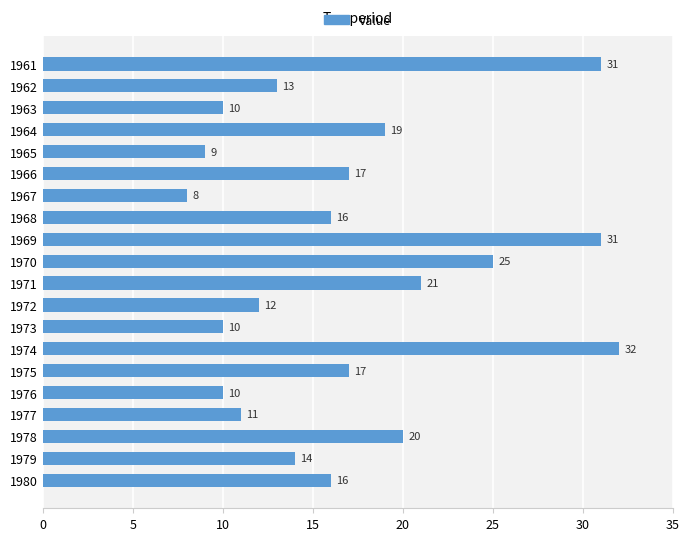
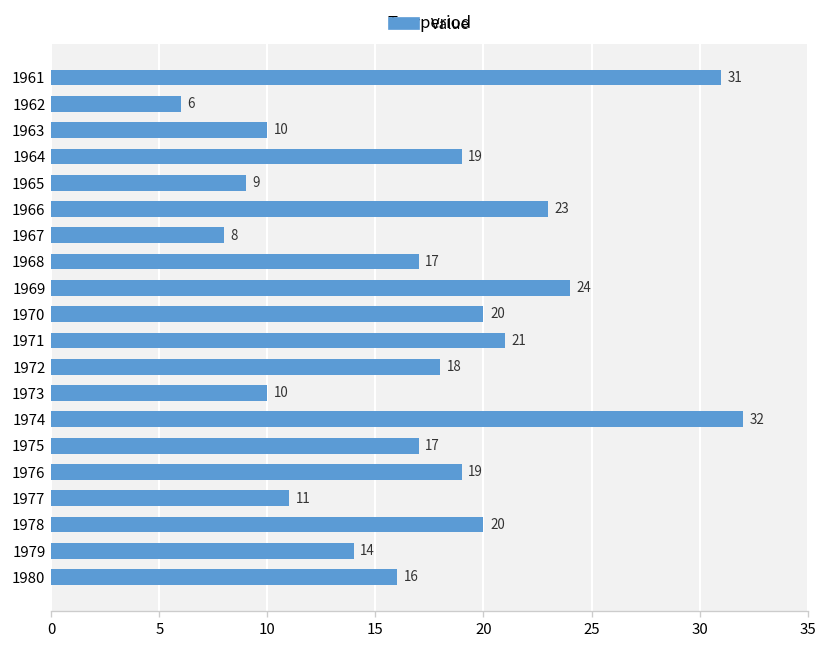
1962: 13 -> 6
1966: 17 -> 23
1968: 16 -> 17
1969: 31 -> 24
1970: 25 -> 20
1972: 12 -> 18
1976: 10 -> 19
